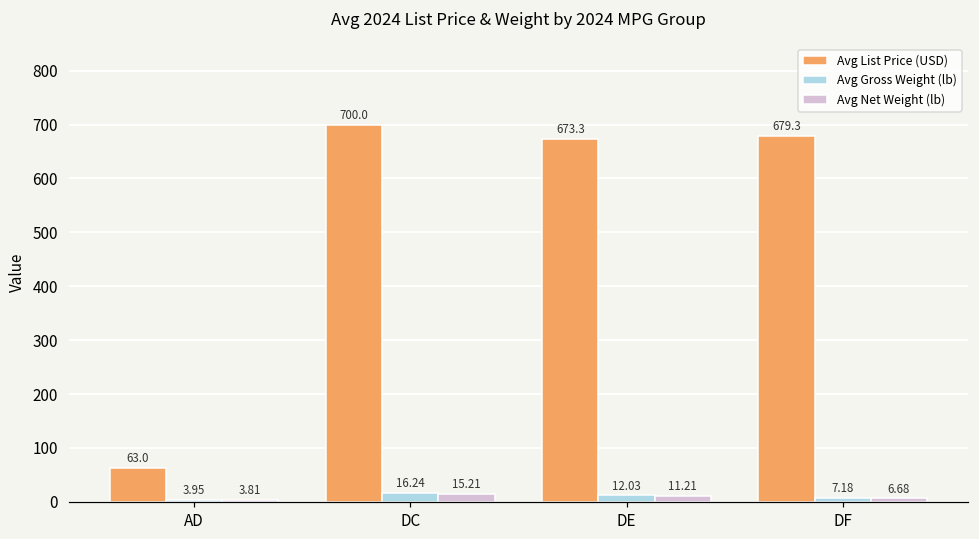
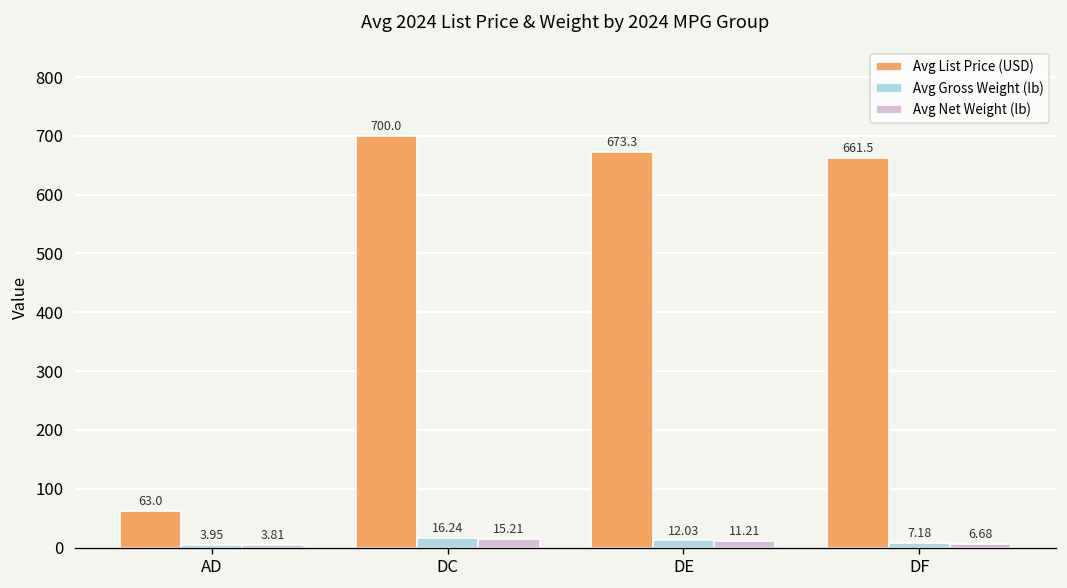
Avg List Price (USD), DF: 679.3 -> 661.5
